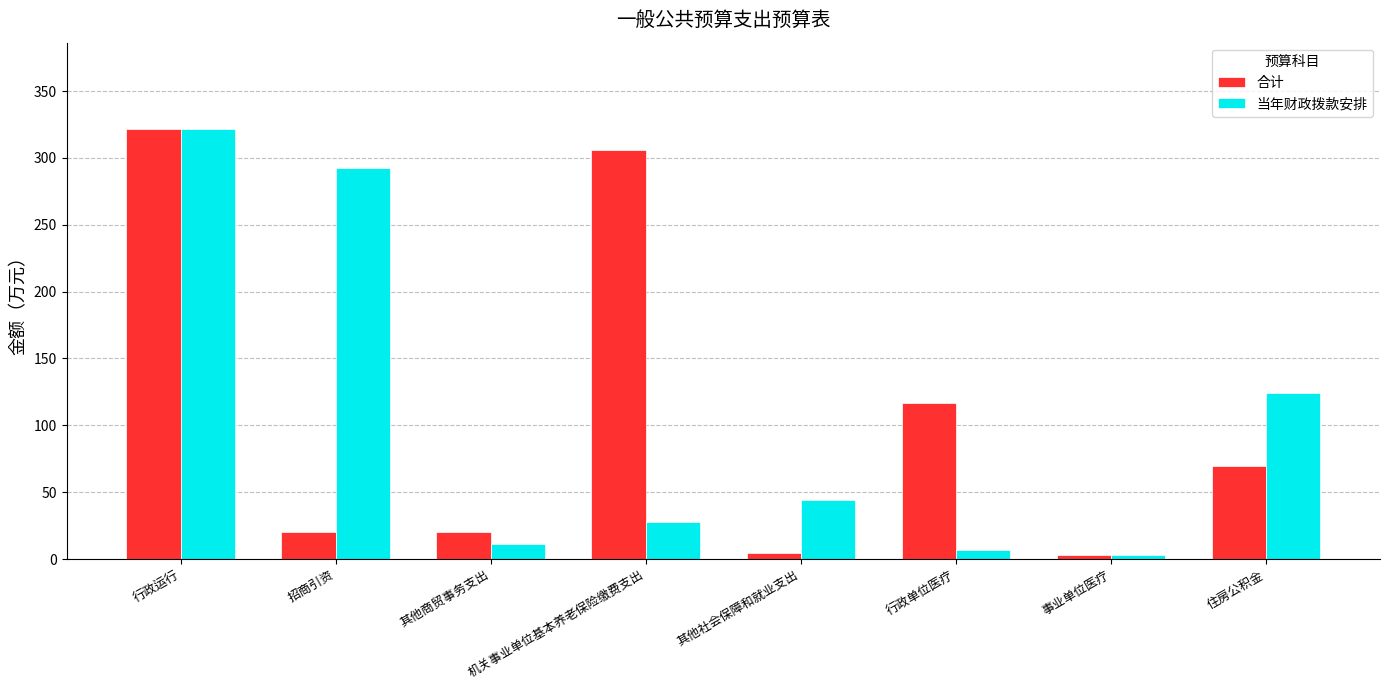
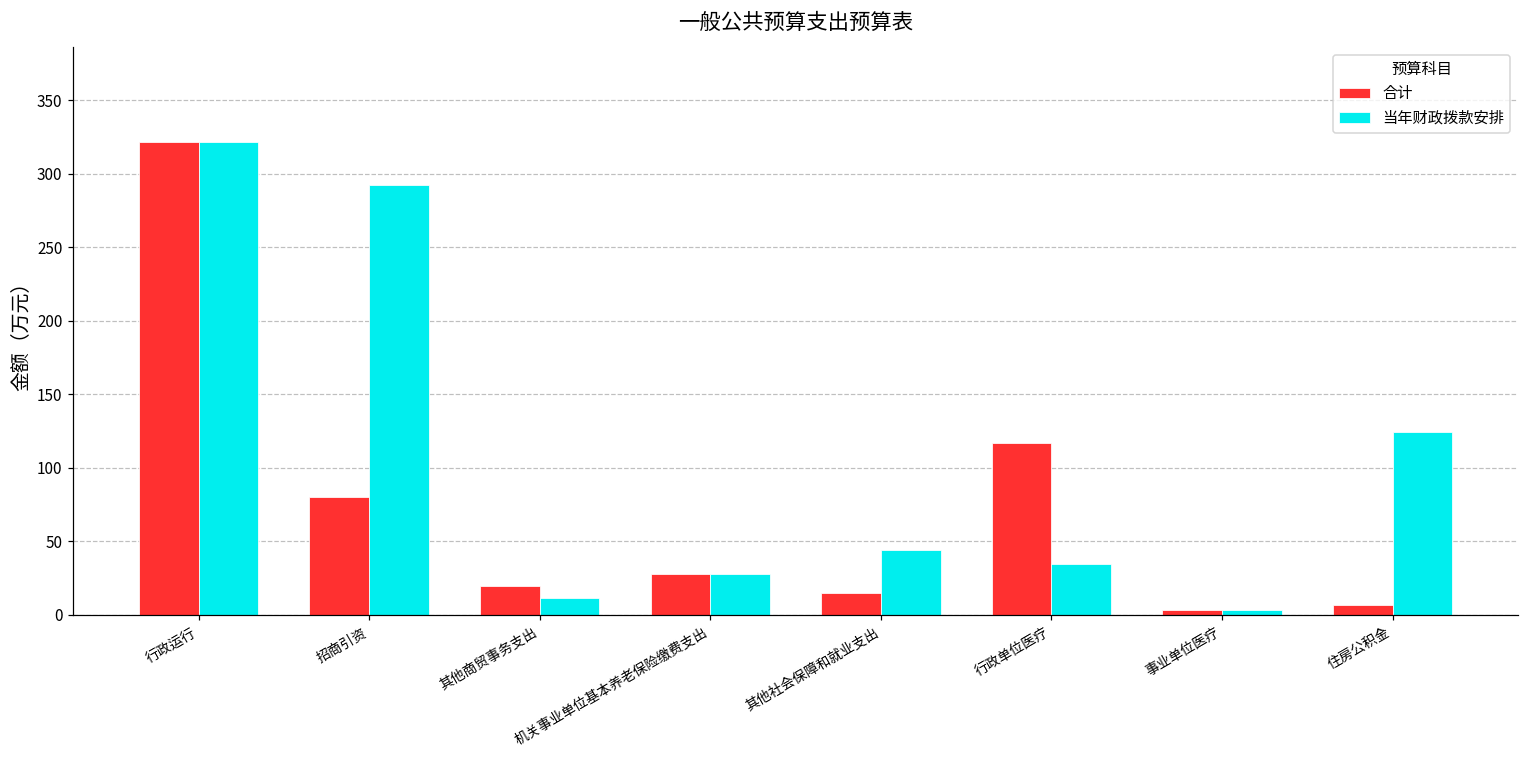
合计, 招商引资: 20 -> 81
合计, 机关事业单位基本养老保险缴费支出: 306 -> 28
合计, 其他社会保障和就业支出: 4 -> 15
当年财政拨款安排, 行政单位医疗: 7 -> 35
合计, 住房公积金: 69 -> 7
